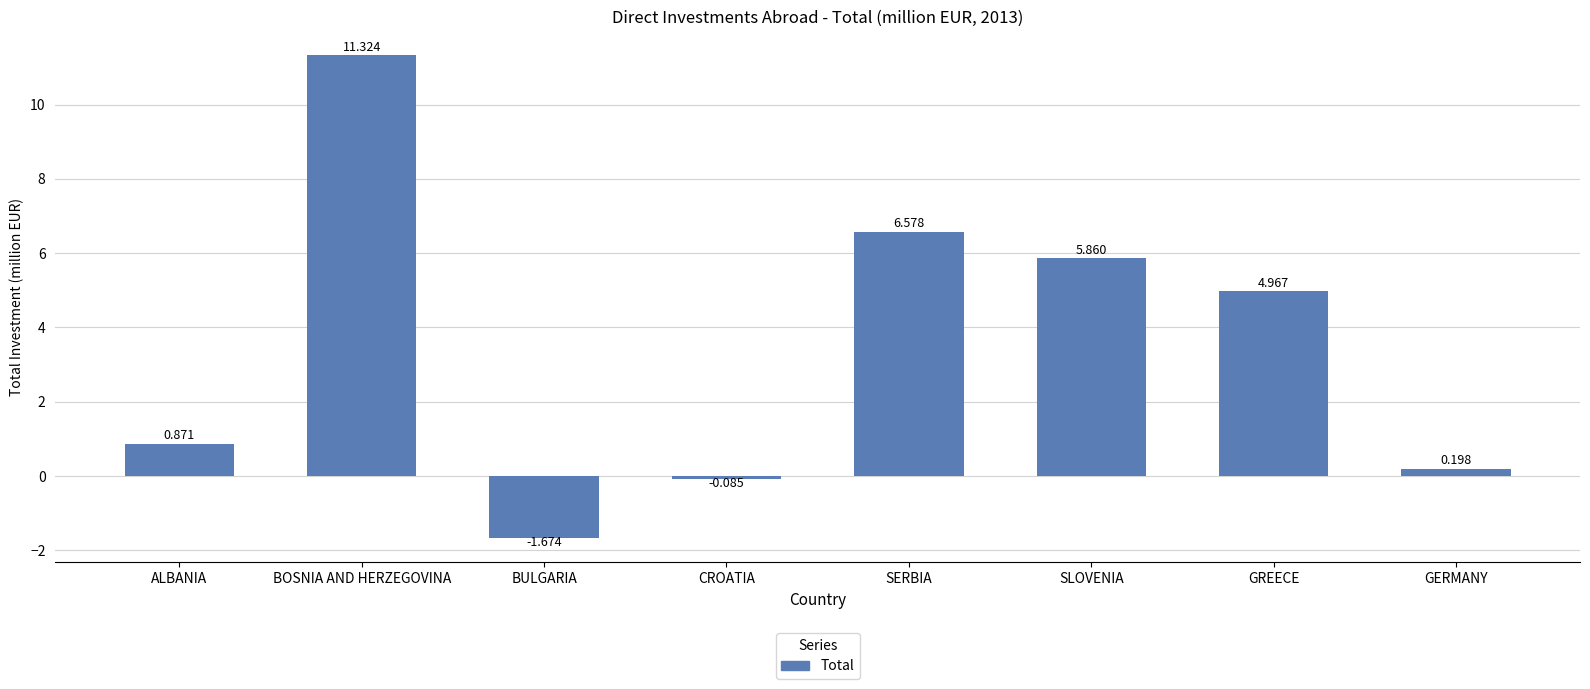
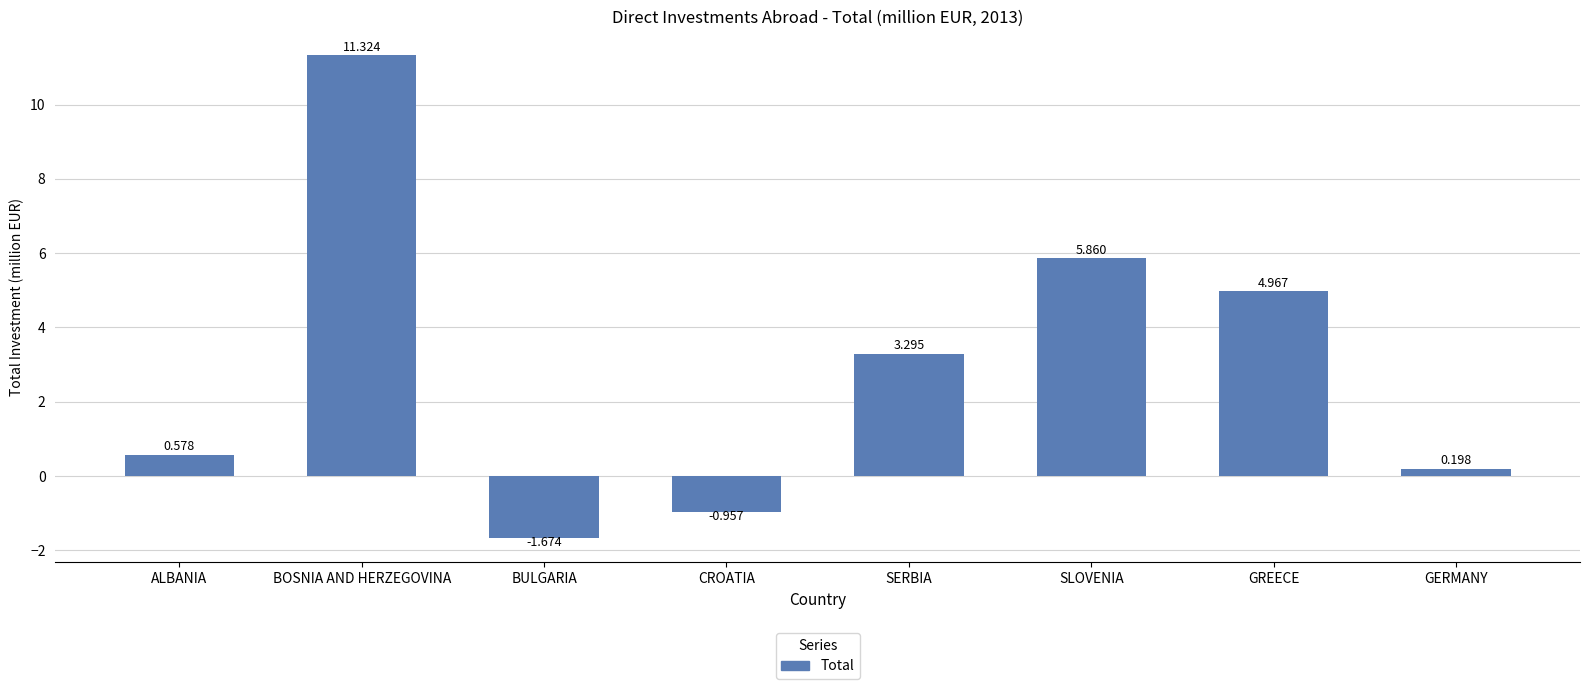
ALBANIA: 0.871 -> 0.578
CROATIA: -0.085 -> -0.957
SERBIA: 6.578 -> 3.295
